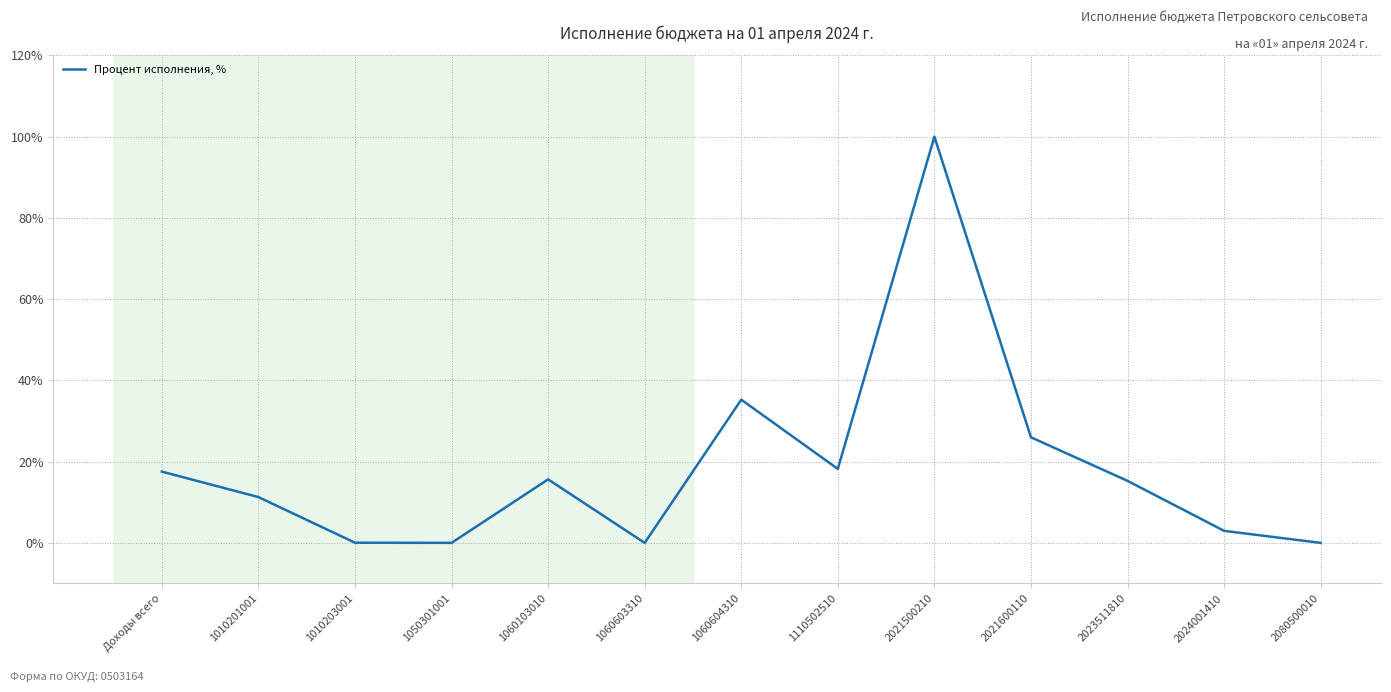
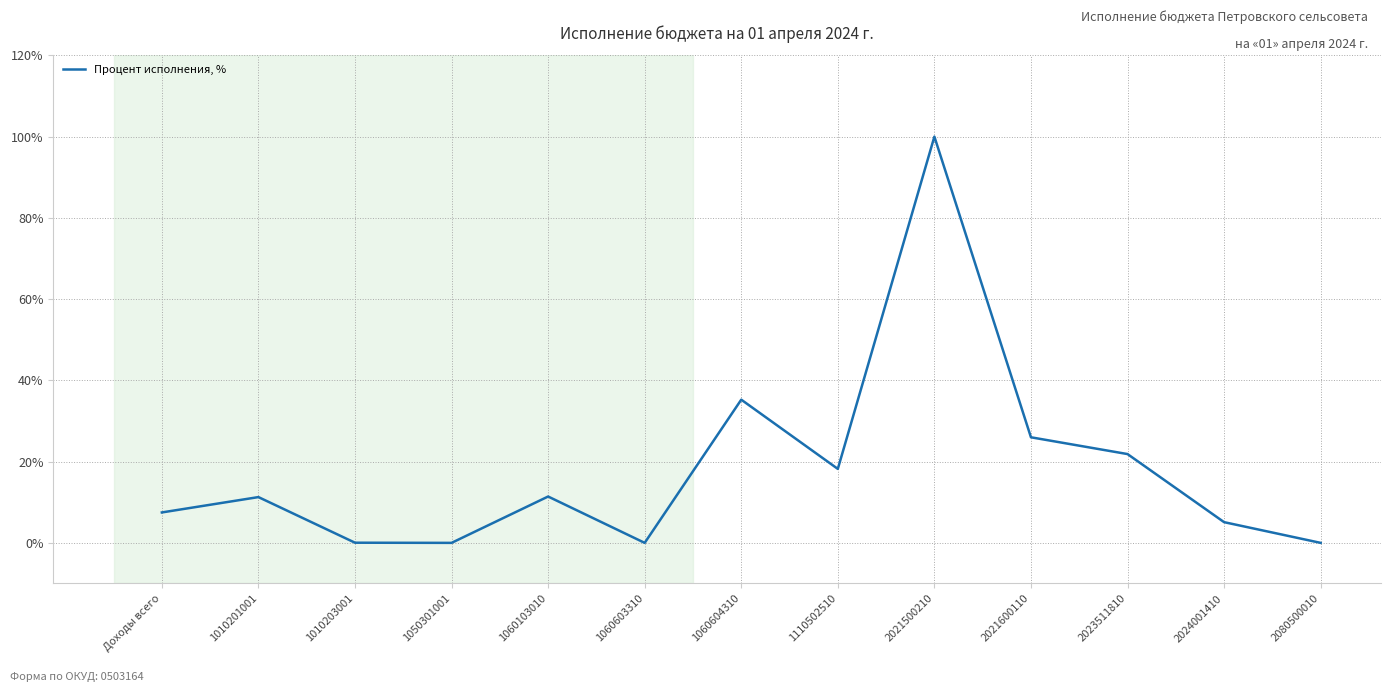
Доходы всего: 18% -> 7%
1060103010: 16% -> 11%
2023511810: 15% -> 22%
2024001410: 3% -> 5%
